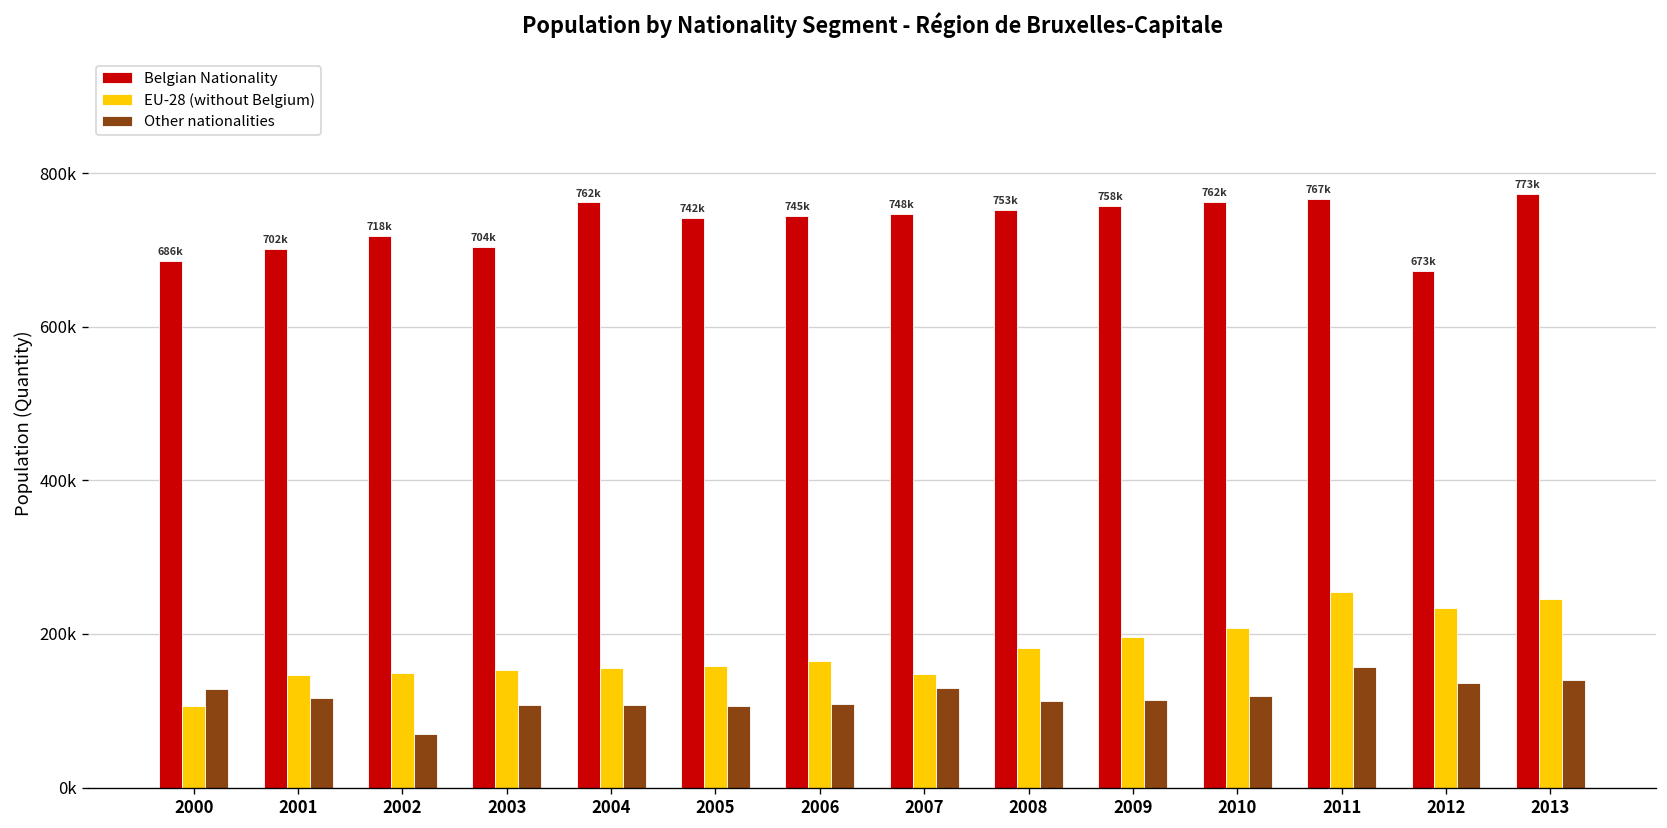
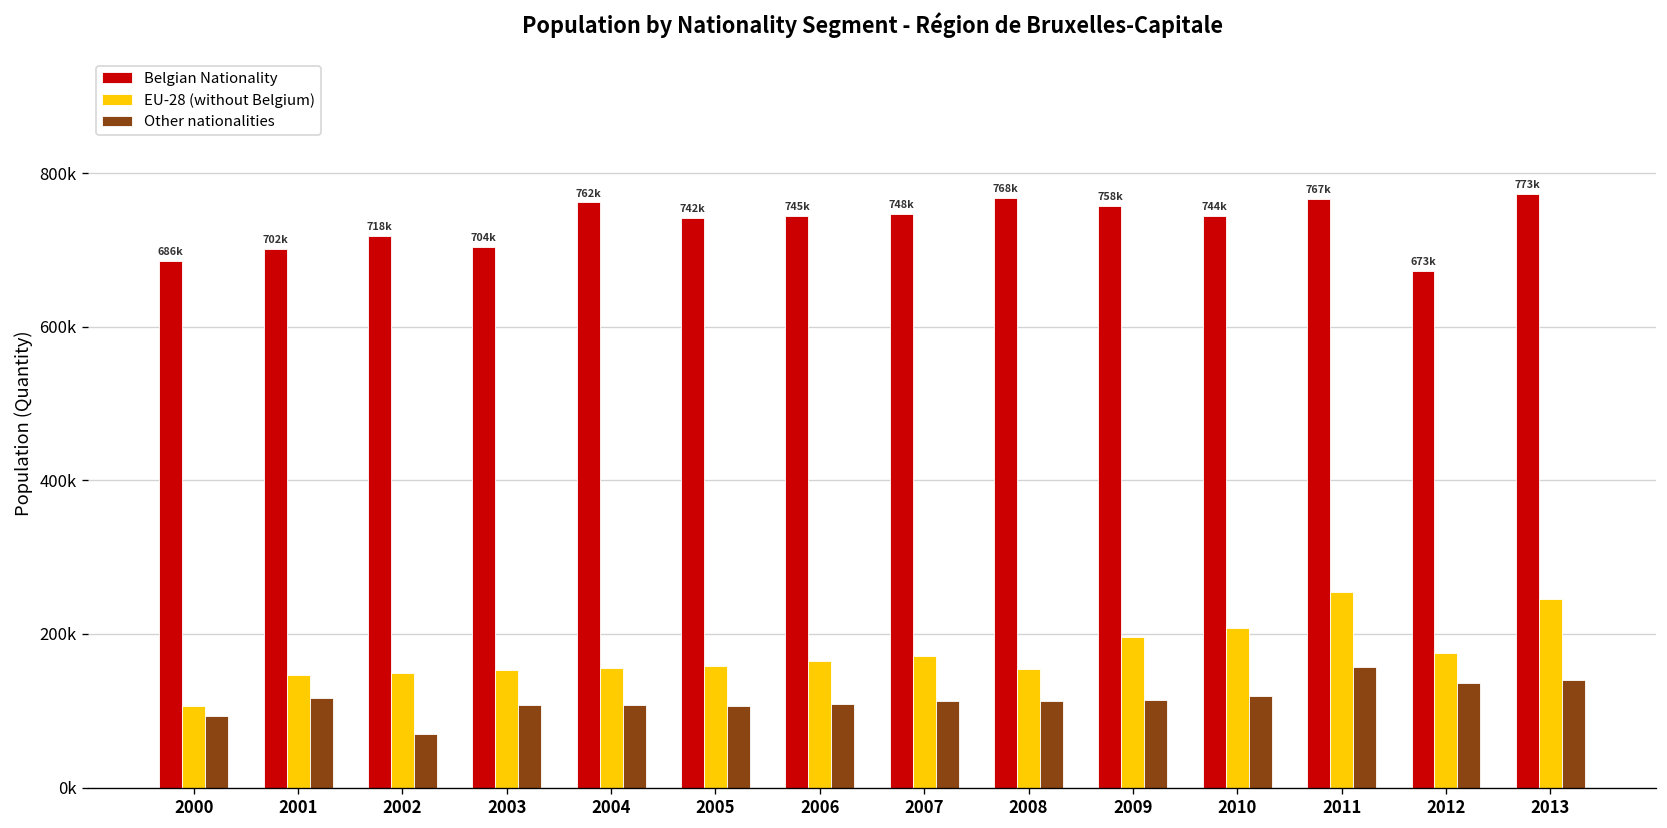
Other nationalities, 2000: 130000 -> 90000
EU-28 (without Belgium), 2007: 150000 -> 170000
Other nationalities, 2007: 130000 -> 110000
Belgian Nationality, 2008: 753k -> 768k
EU-28 (without Belgium), 2008: 180000 -> 150000
Belgian Nationality, 2010: 762k -> 744k
EU-28 (without Belgium), 2012: 230000 -> 170000
